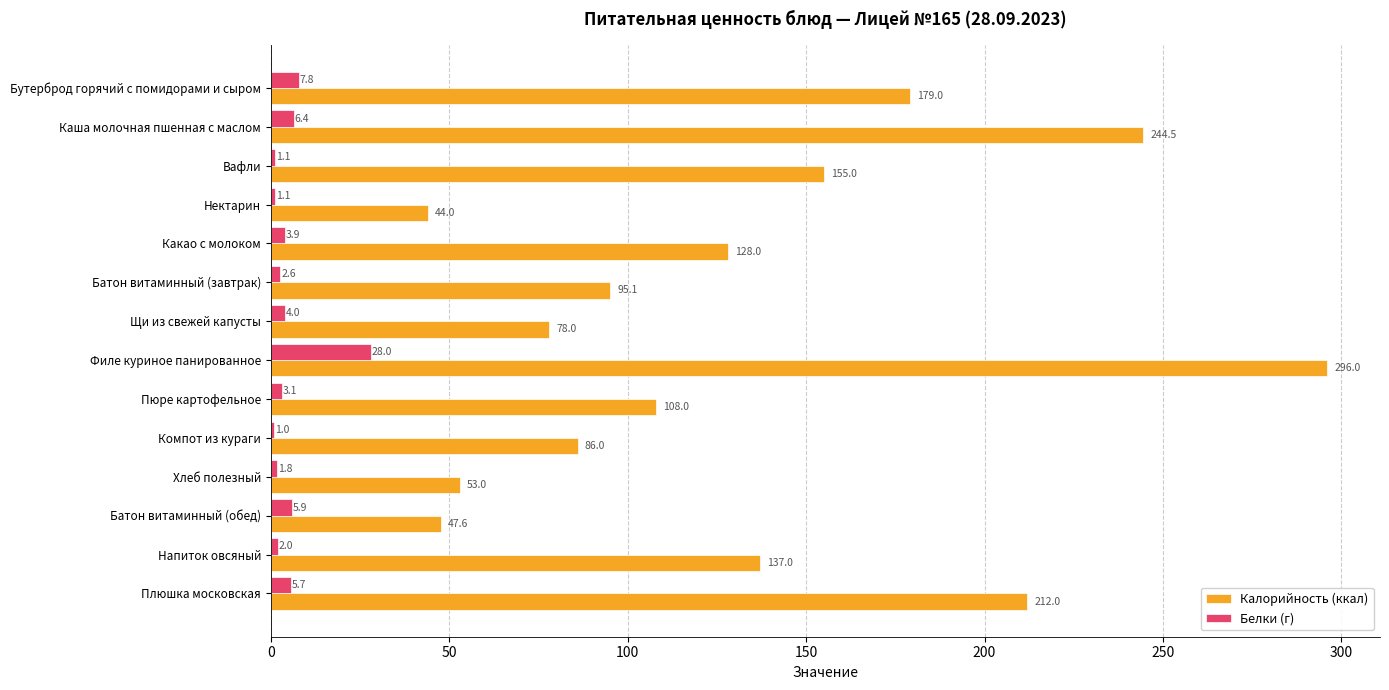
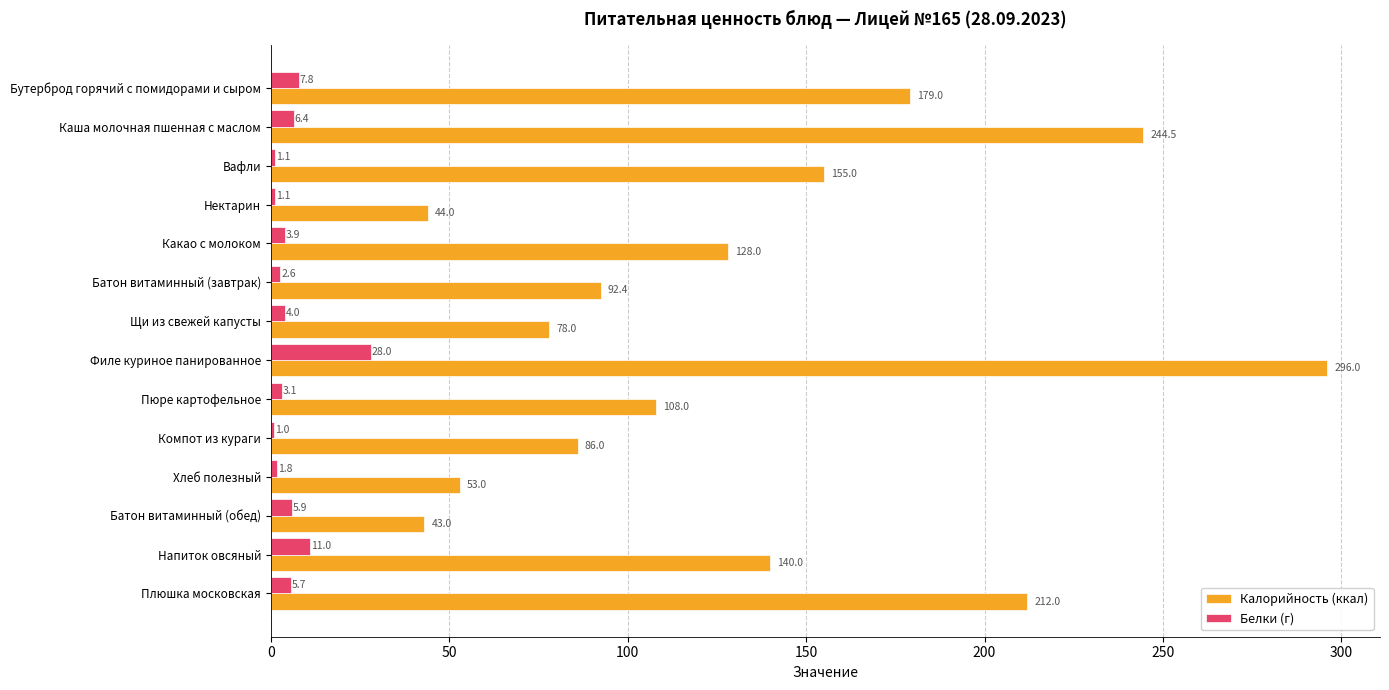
Калорийность (ккал), Батон витаминный (завтрак): 95.1 -> 92.4
Калорийность (ккал), Батон витаминный (обед): 47.6 -> 43.0
Белки (г), Напиток овсяный: 2.0 -> 11.0
Калорийность (ккал), Напиток овсяный: 137.0 -> 140.0
